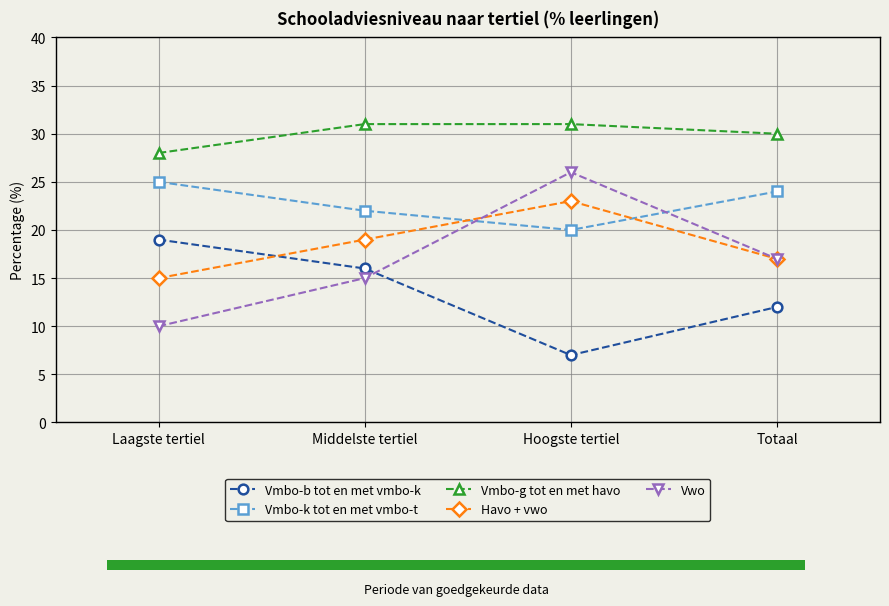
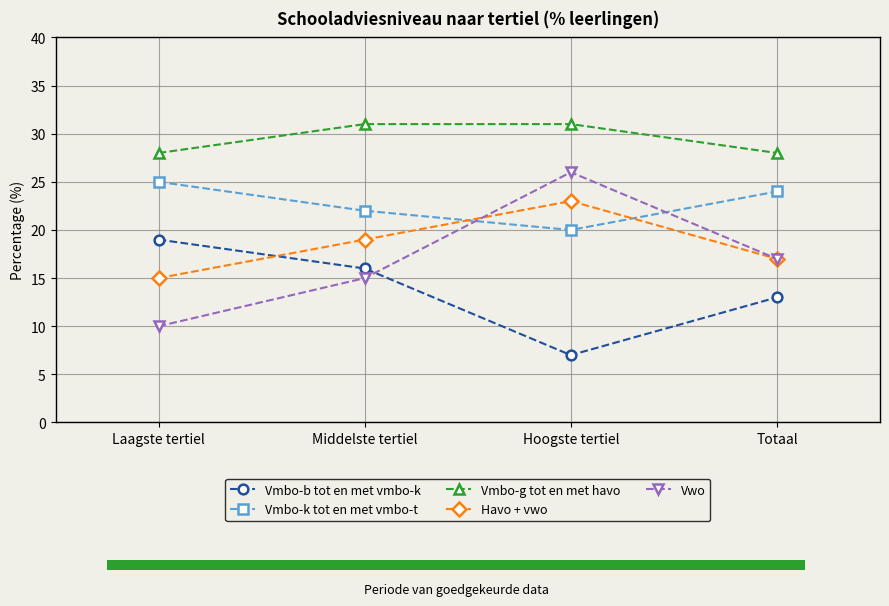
Schooladviesniveau naar tertiel (% leerlingen), Vmbo-b tot en met vmbo-k, Totaal: 12 -> 13
Schooladviesniveau naar tertiel (% leerlingen), Vmbo-g tot en met havo, Totaal: 30 -> 28
